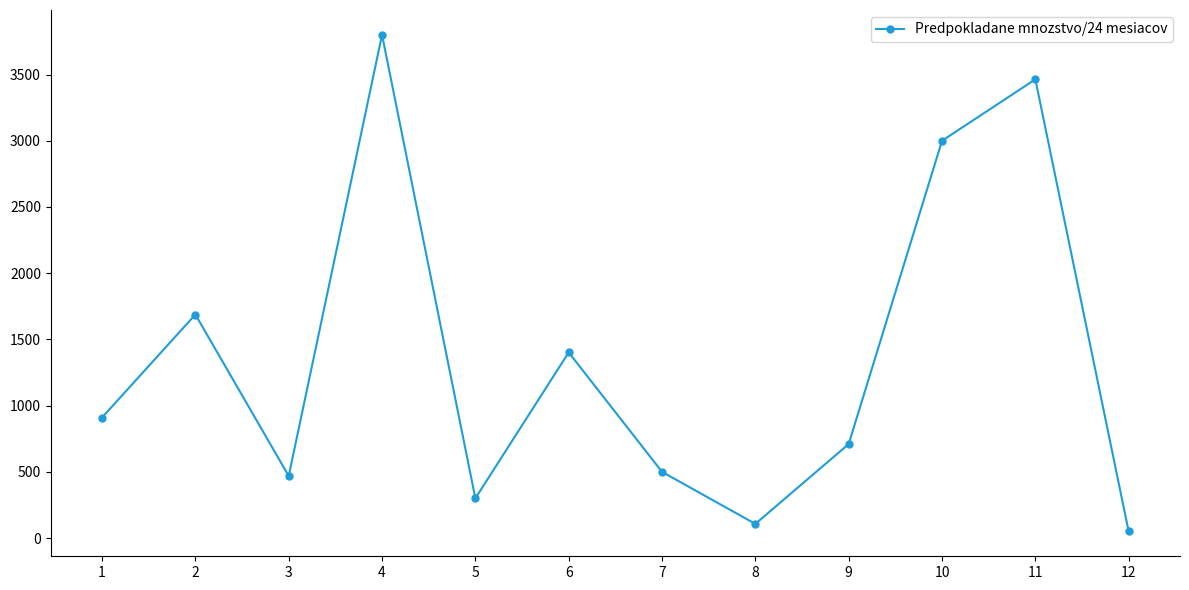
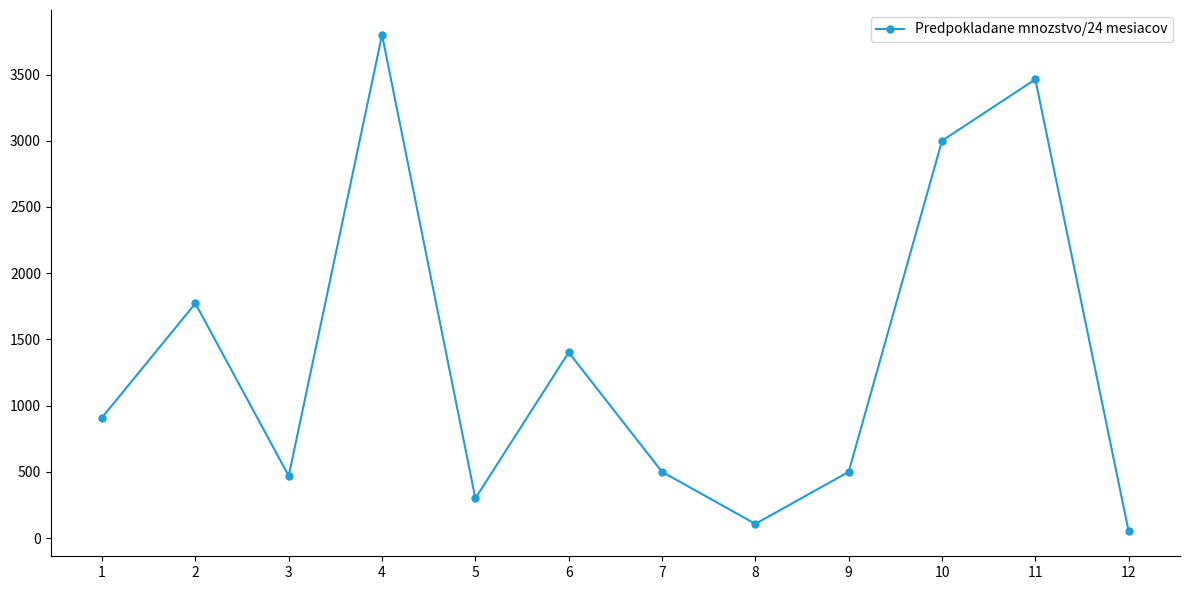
2: 1690 -> 1770
9: 710 -> 500
